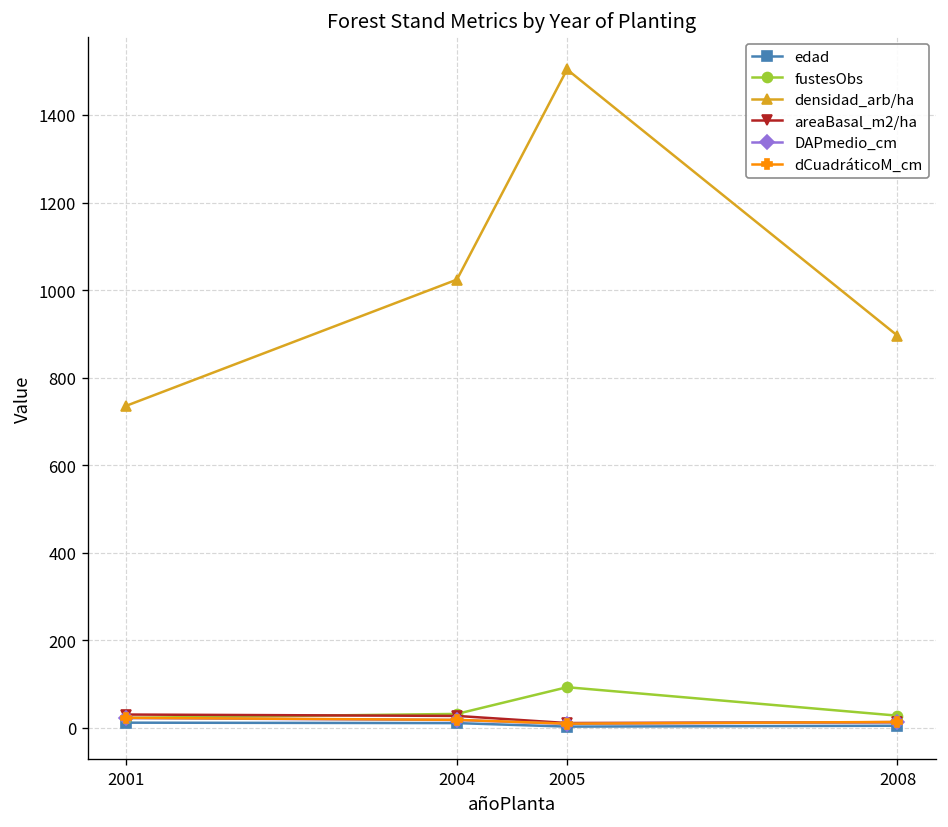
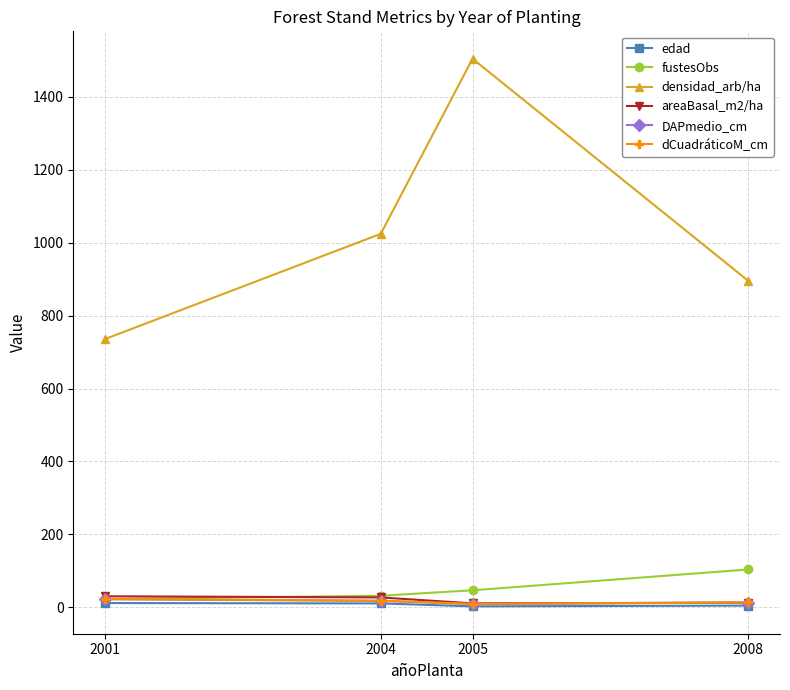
fustesObs, 2005: 90 -> 50
fustesObs, 2008: 30 -> 100
